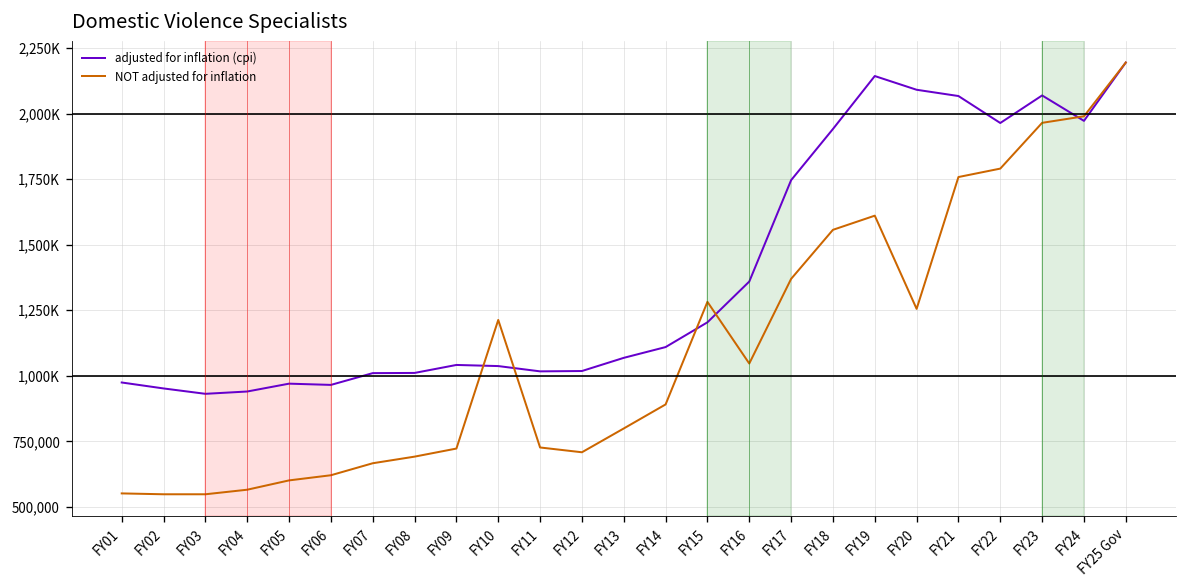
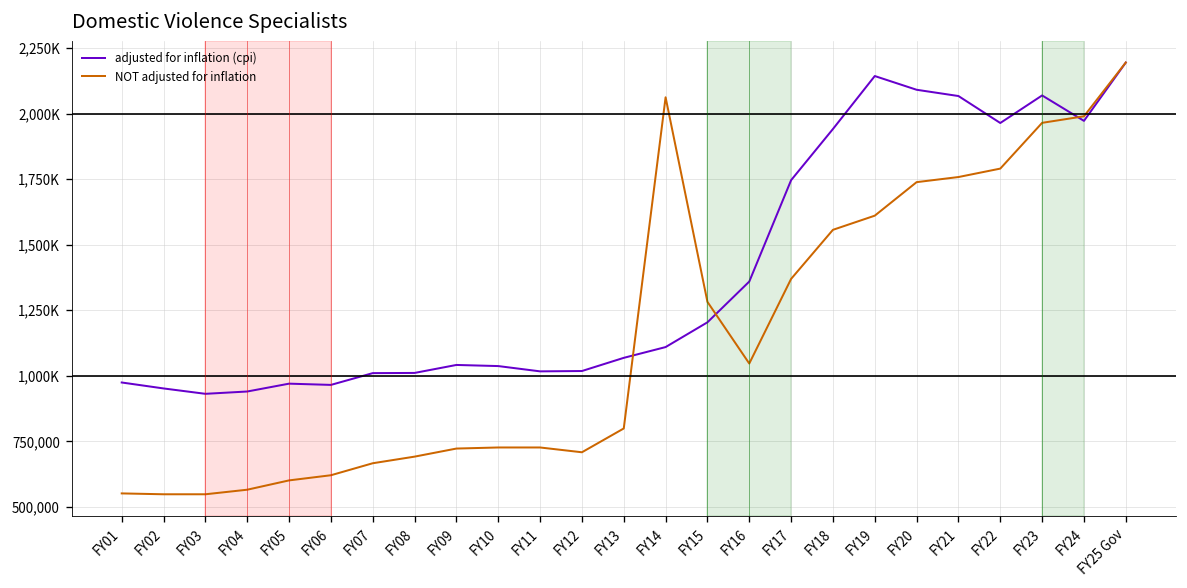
NOT adjusted for inflation, FY10: 1,210,000 -> 730,000
NOT adjusted for inflation, FY14: 890,000 -> 2,060,000
NOT adjusted for inflation, FY20: 1,260,000 -> 1,740,000
